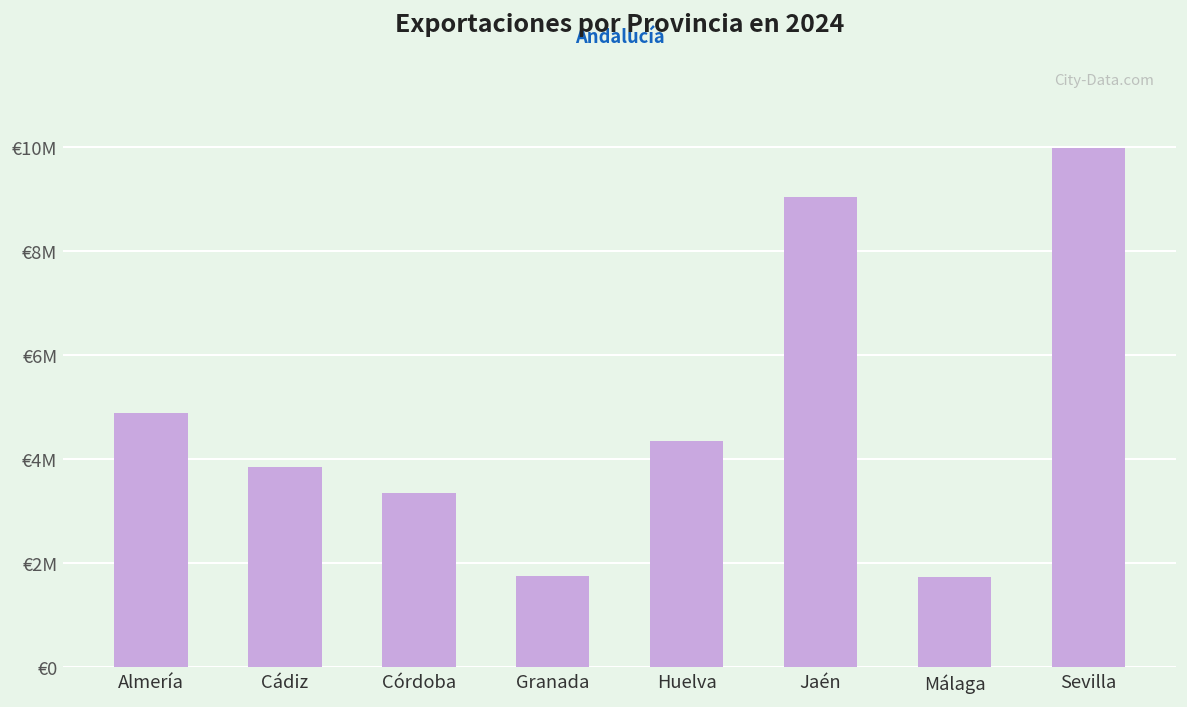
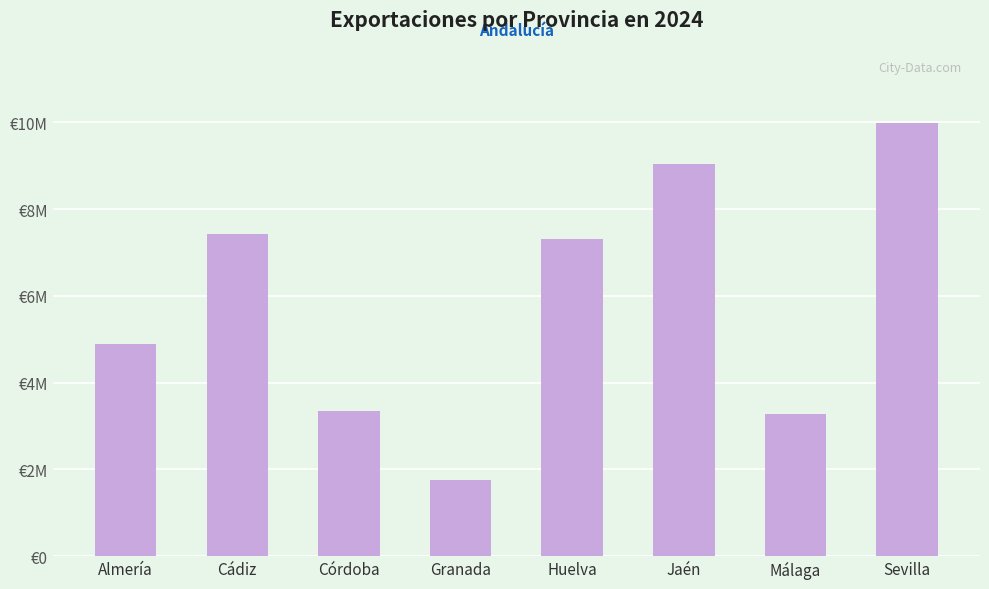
Cádiz: €3900000 -> €7400000
Huelva: €4300000 -> €7300000
Málaga: €1700000 -> €3300000
